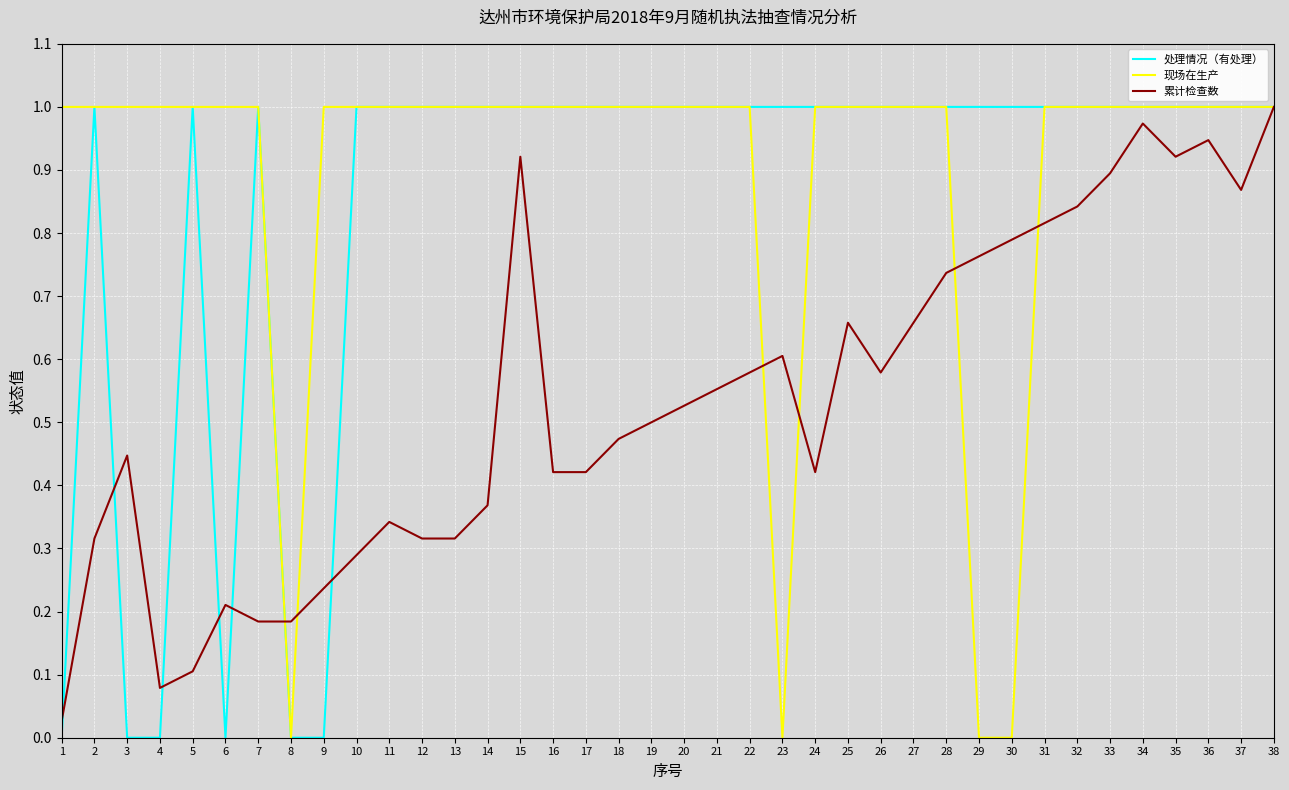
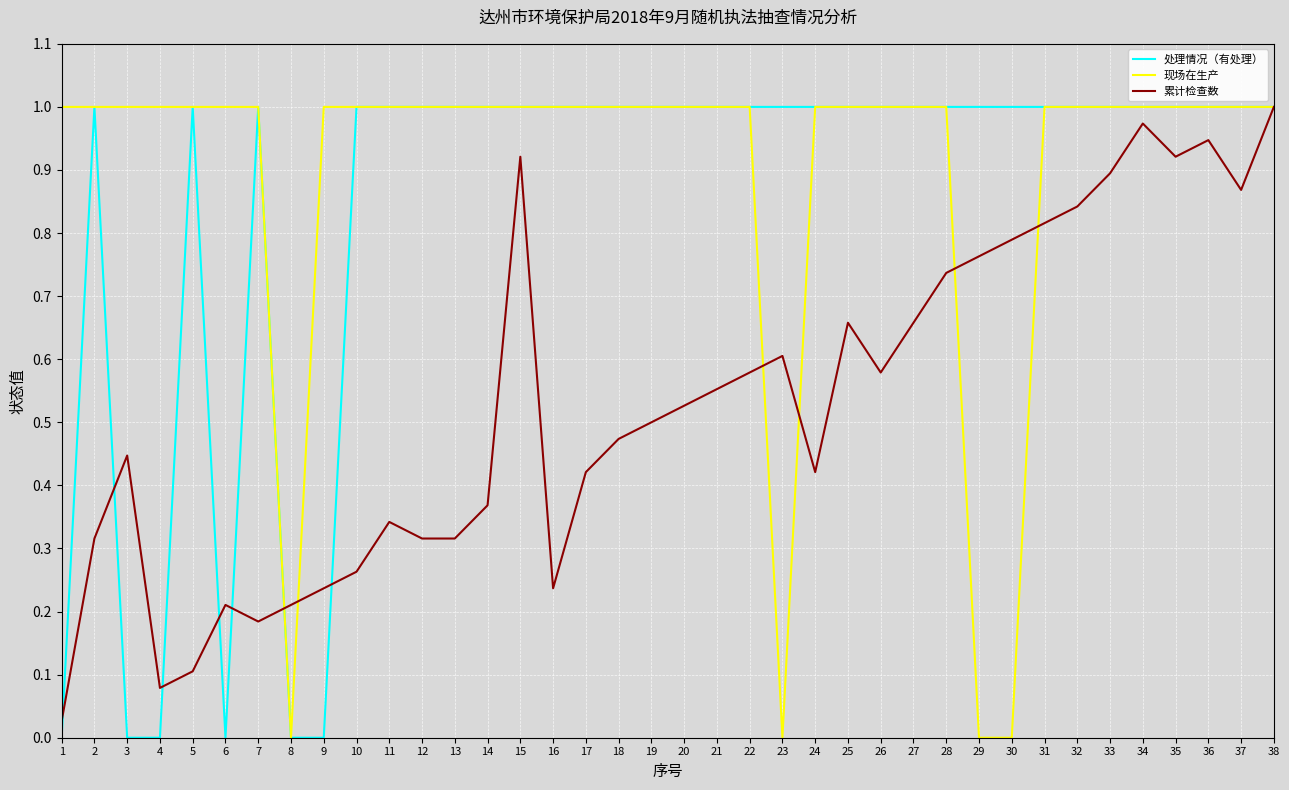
累计检查数, 8: 0.18 -> 0.21
累计检查数, 10: 0.29 -> 0.26
累计检查数, 16: 0.42 -> 0.24
